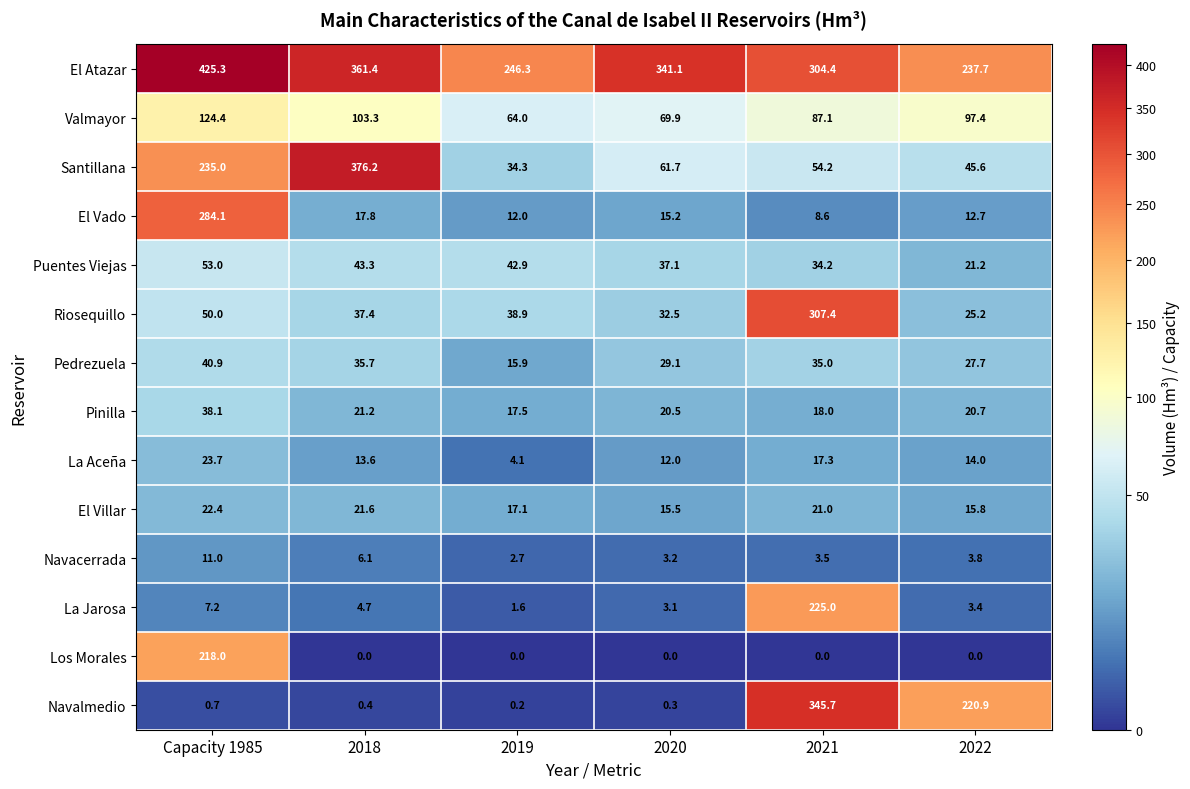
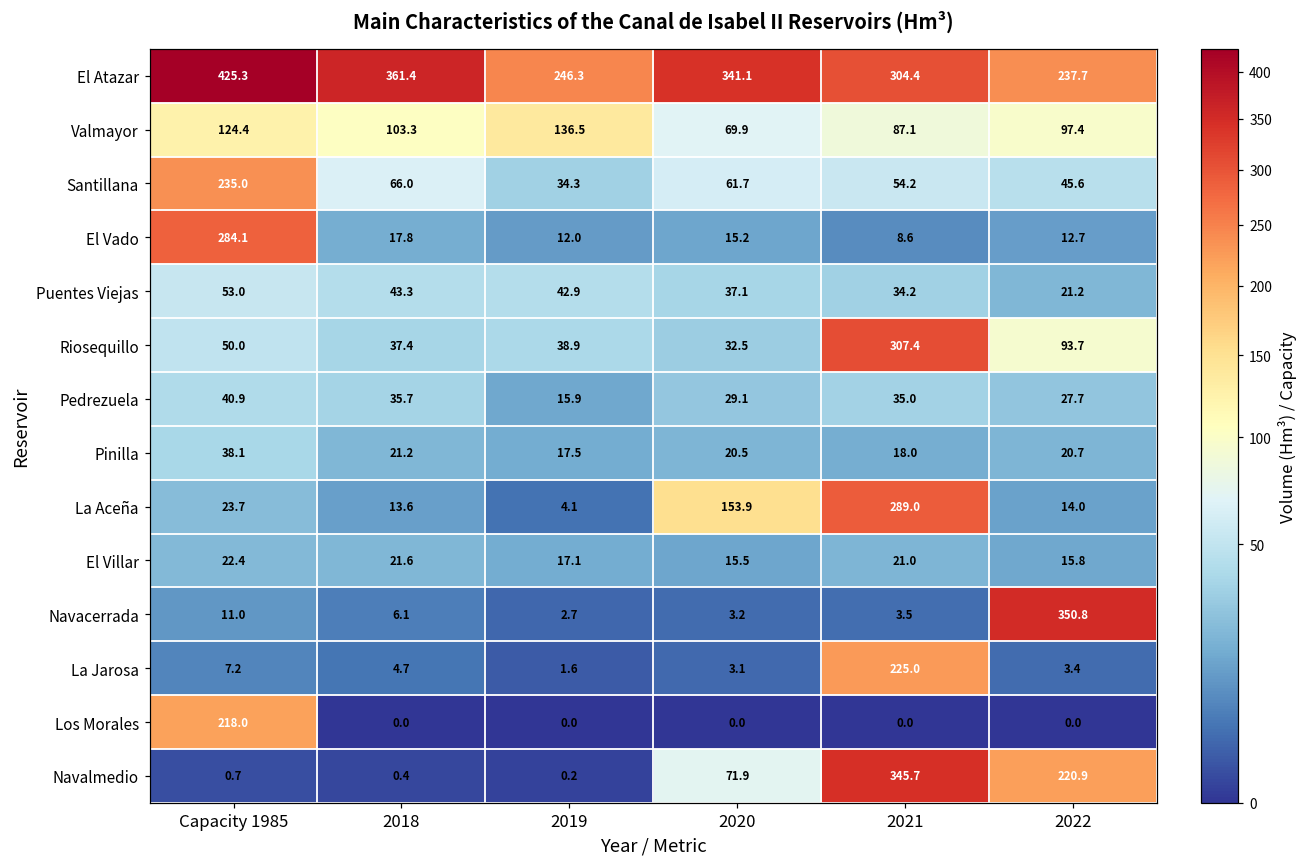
Valmayor, 2019: 64.0 -> 136.5
Santillana, 2018: 376.2 -> 66.0
Riosequillo, 2022: 25.2 -> 93.7
La Aceña, 2020: 12.0 -> 153.9
La Aceña, 2021: 17.3 -> 289.0
Navacerrada, 2022: 3.8 -> 350.8
Navalmedio, 2020: 0.3 -> 71.9
